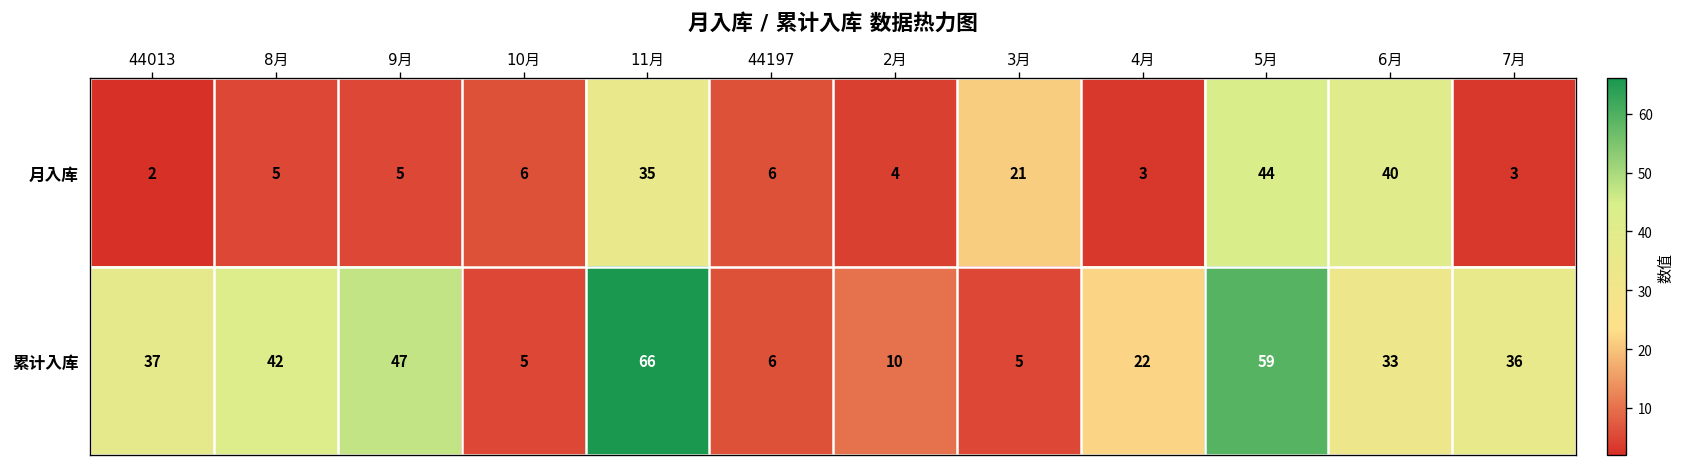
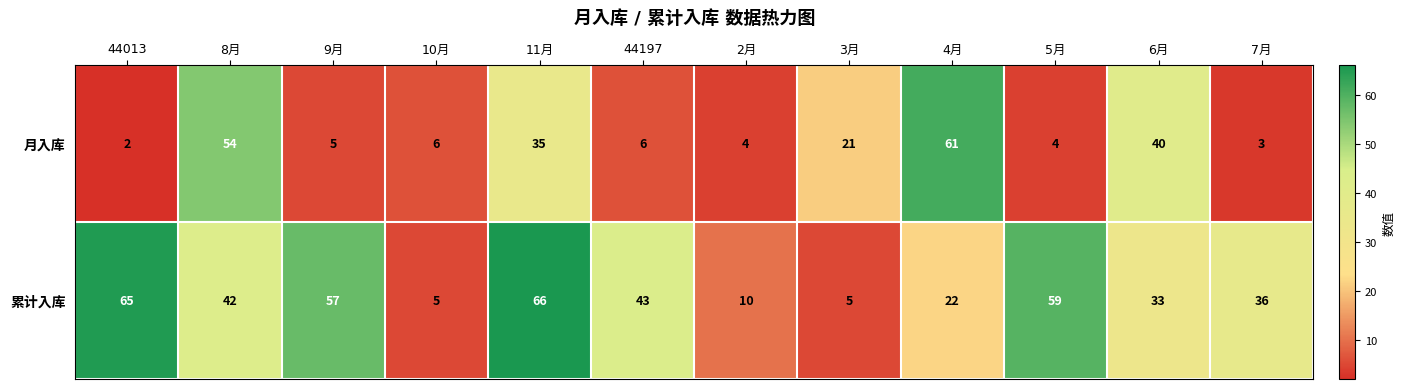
月入库, 8月: 5 -> 54
月入库, 4月: 3 -> 61
月入库, 5月: 44 -> 4
累计入库, 44013: 37 -> 65
累计入库, 9月: 47 -> 57
累计入库, 44197: 6 -> 43
